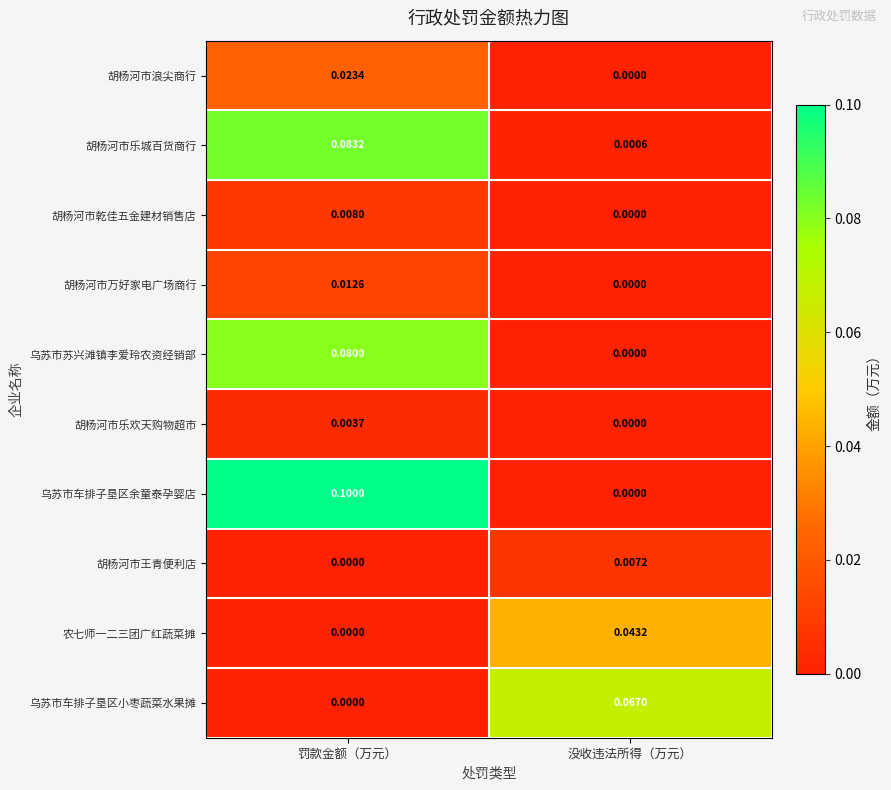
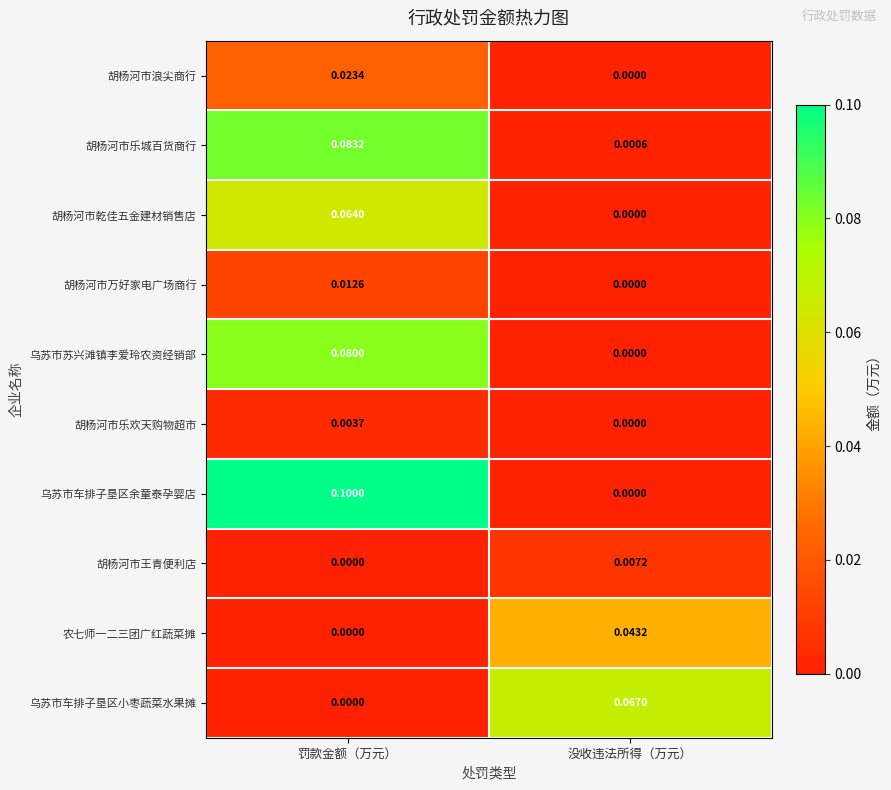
胡杨河市乾佳五金建材销售店, 罚款金额（万元）: 0.0080 -> 0.0640
